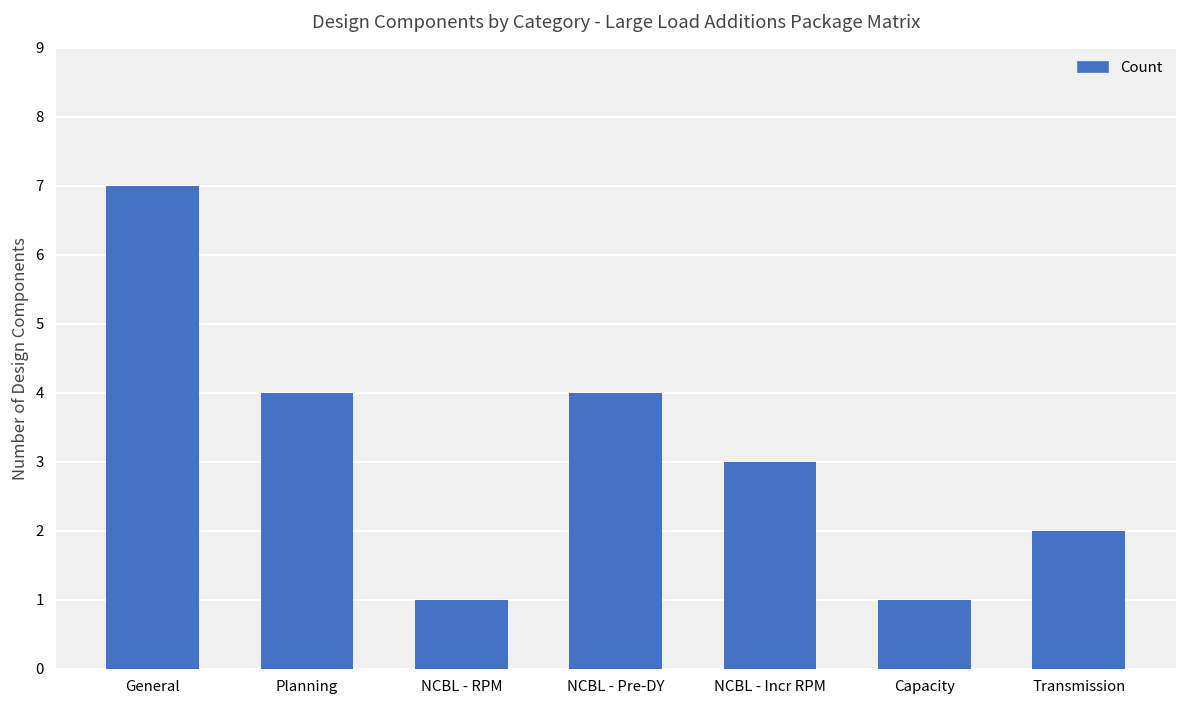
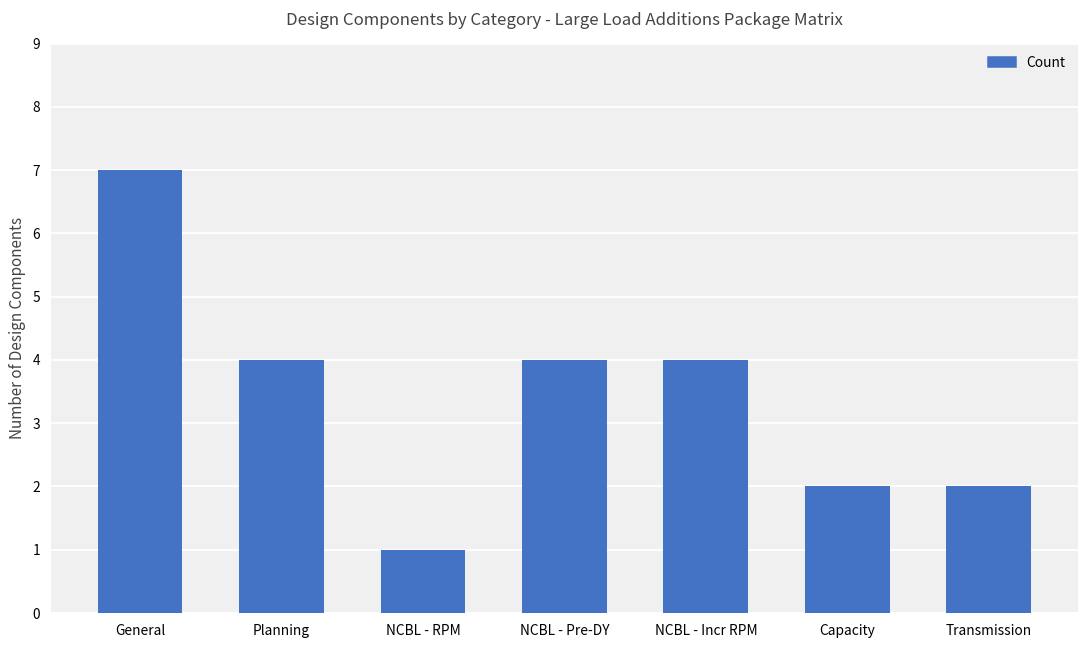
NCBL - Incr RPM: 3 -> 4
Capacity: 1 -> 2
